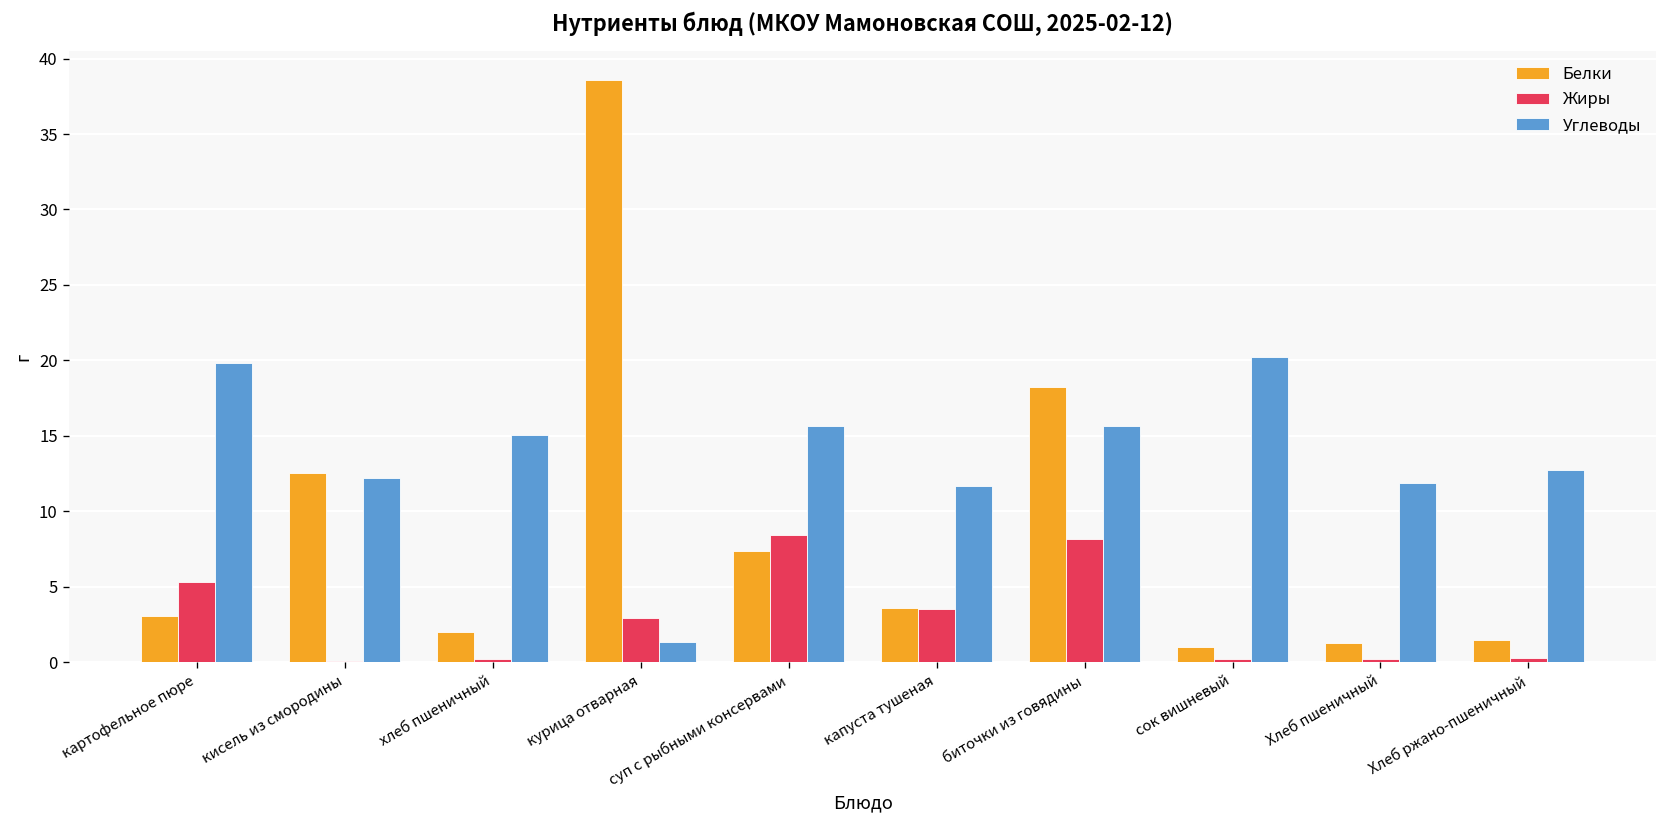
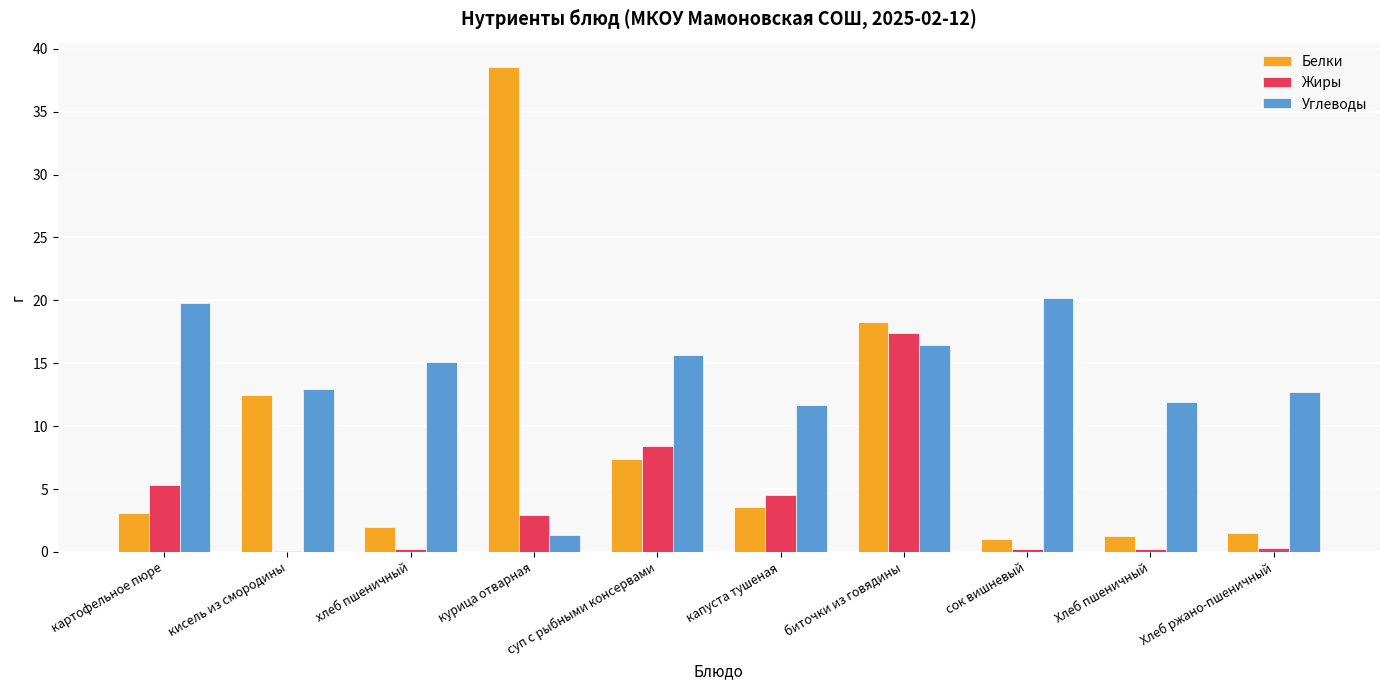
Углеводы, кисель из смородины: 12.2 -> 13.0
Жиры, капуста тушеная: 3.6 -> 4.5
Жиры, биточки из говядины: 8.2 -> 17.4
Углеводы, биточки из говядины: 15.7 -> 16.4
